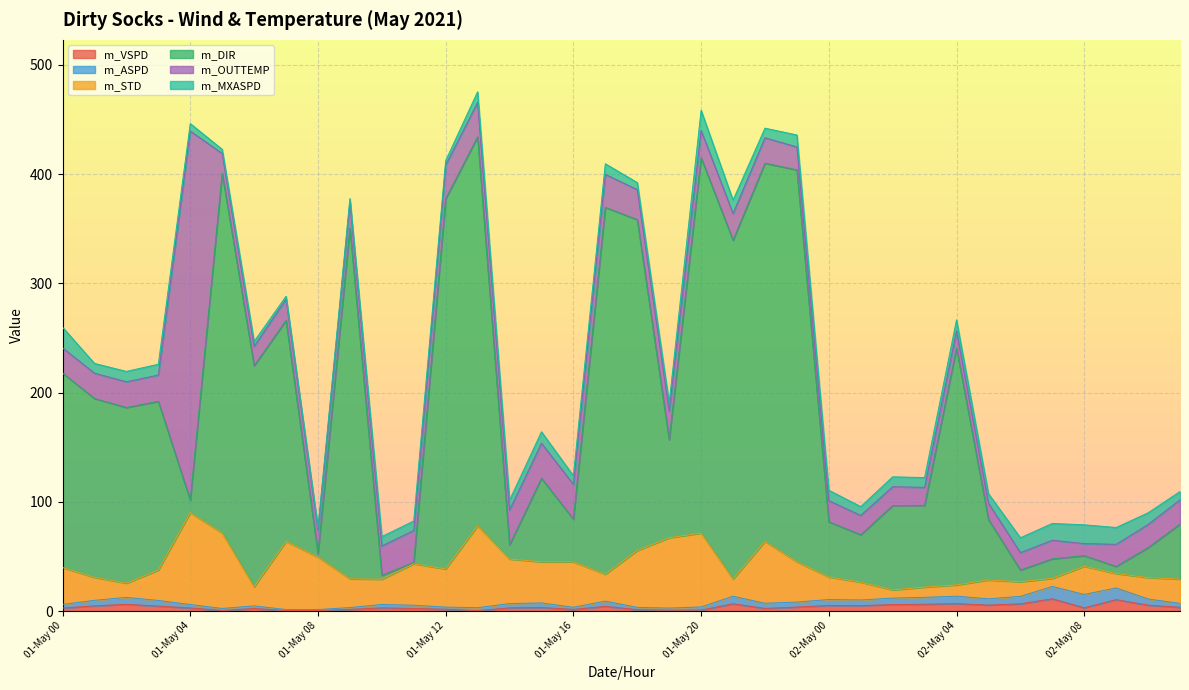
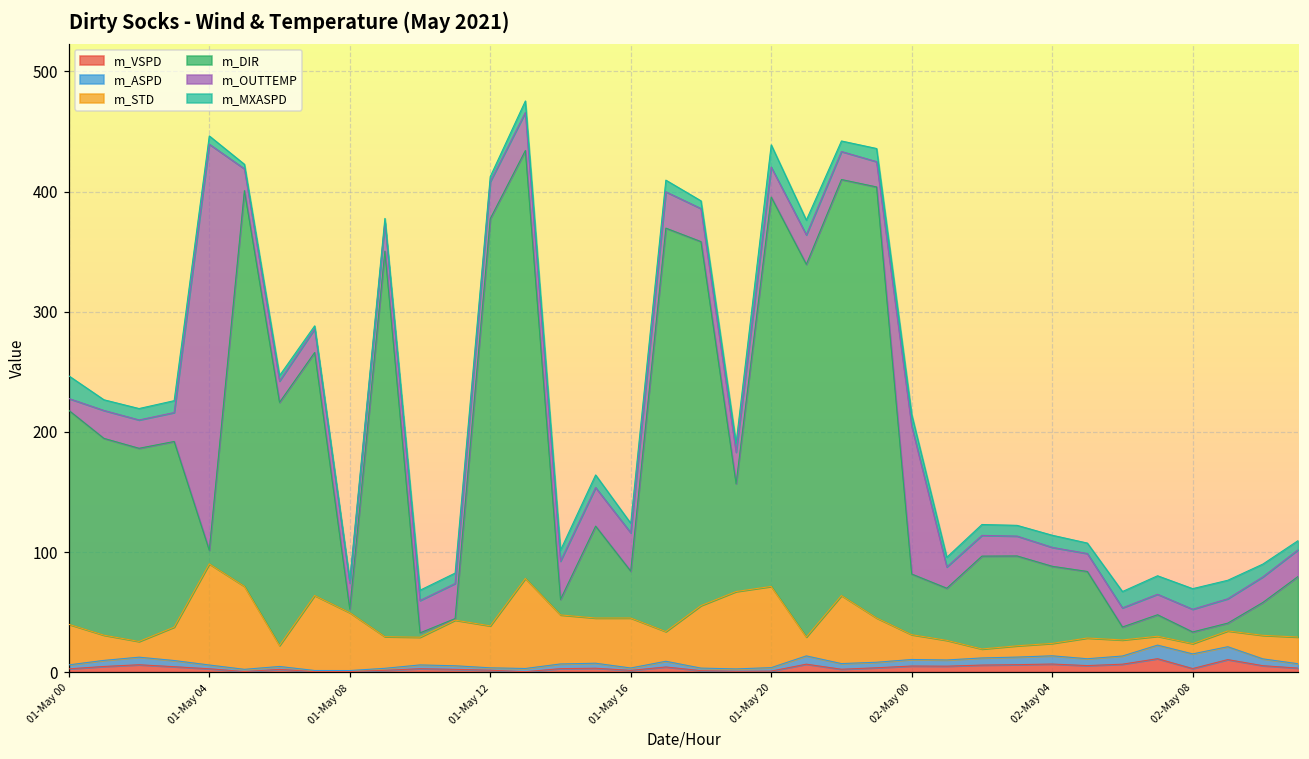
m_OUTTEMP, 01-May 00: 23 -> 10
m_DIR, 01-May 20: 344 -> 324
m_OUTTEMP, 02-May 00: 19 -> 123
m_DIR, 02-May 04: 217 -> 64
m_STD, 02-May 08: 26 -> 9
m_OUTTEMP, 02-May 08: 11 -> 19
